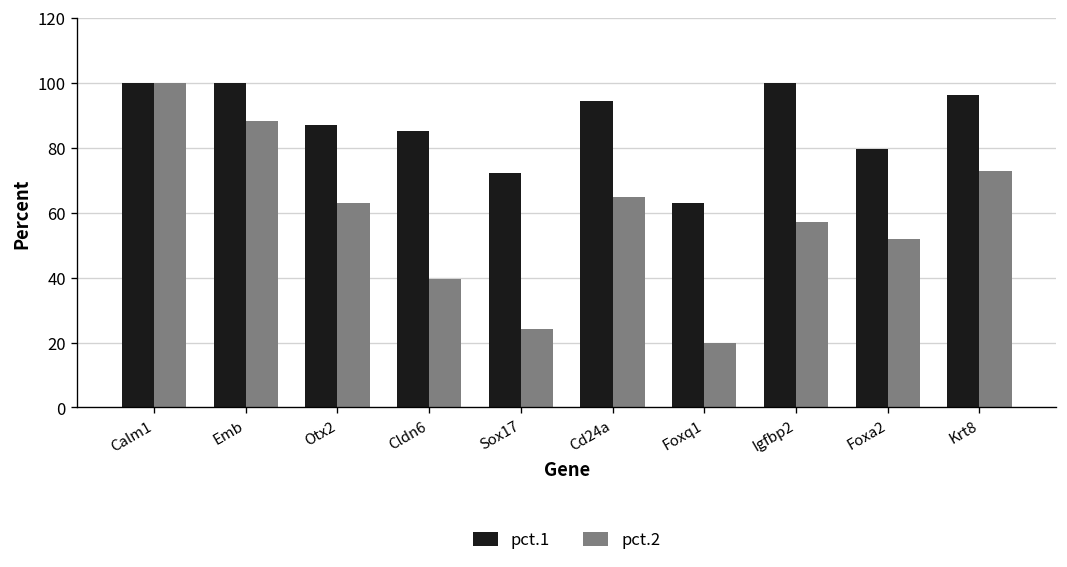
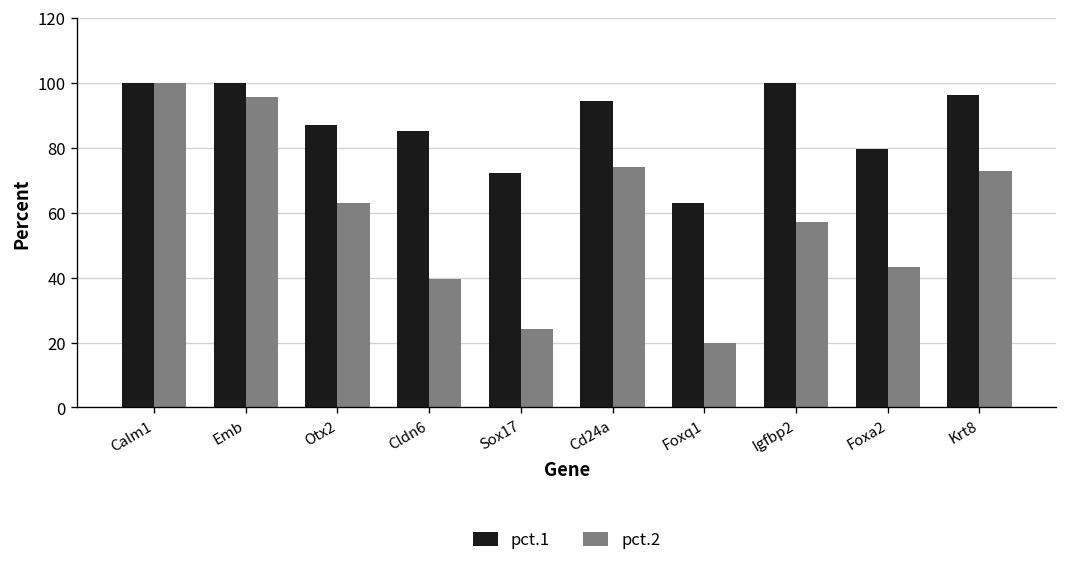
pct.2, Emb: 88 -> 96
pct.2, Cd24a: 65 -> 74
pct.2, Foxa2: 52 -> 43
